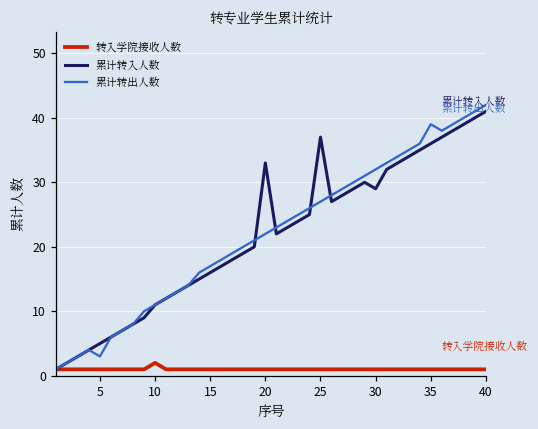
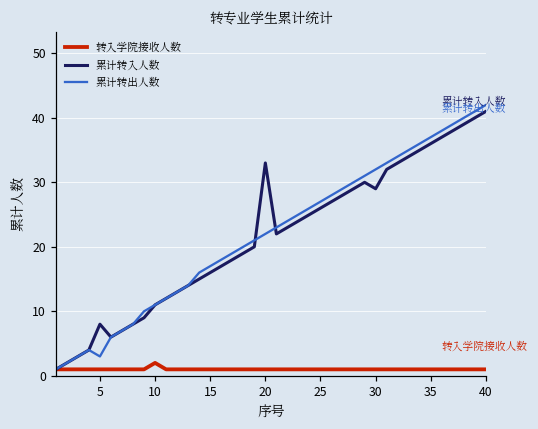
累计转入人数, 5: 5 -> 8
累计转入人数, 25: 37 -> 26
累计转出人数, 35: 39 -> 37
